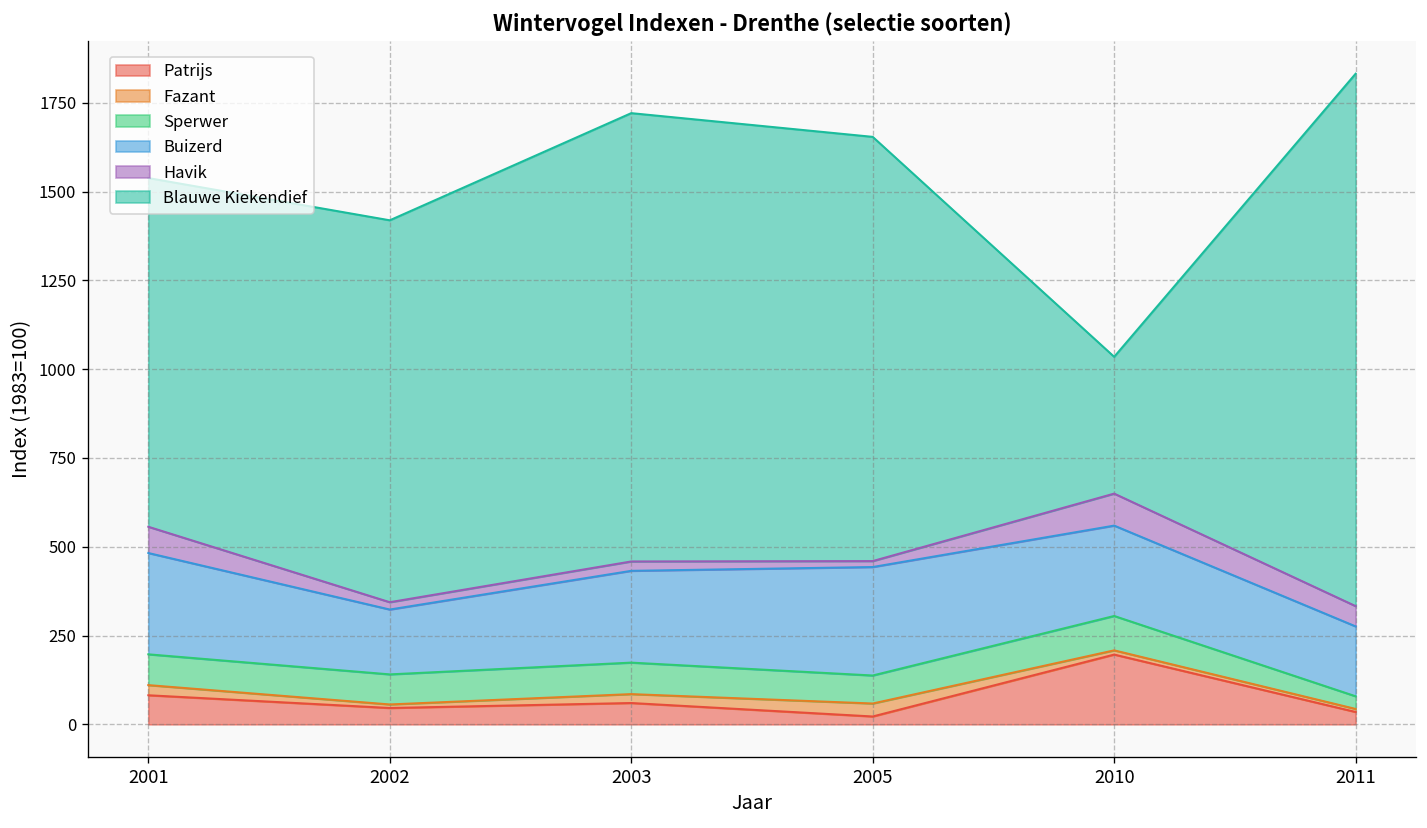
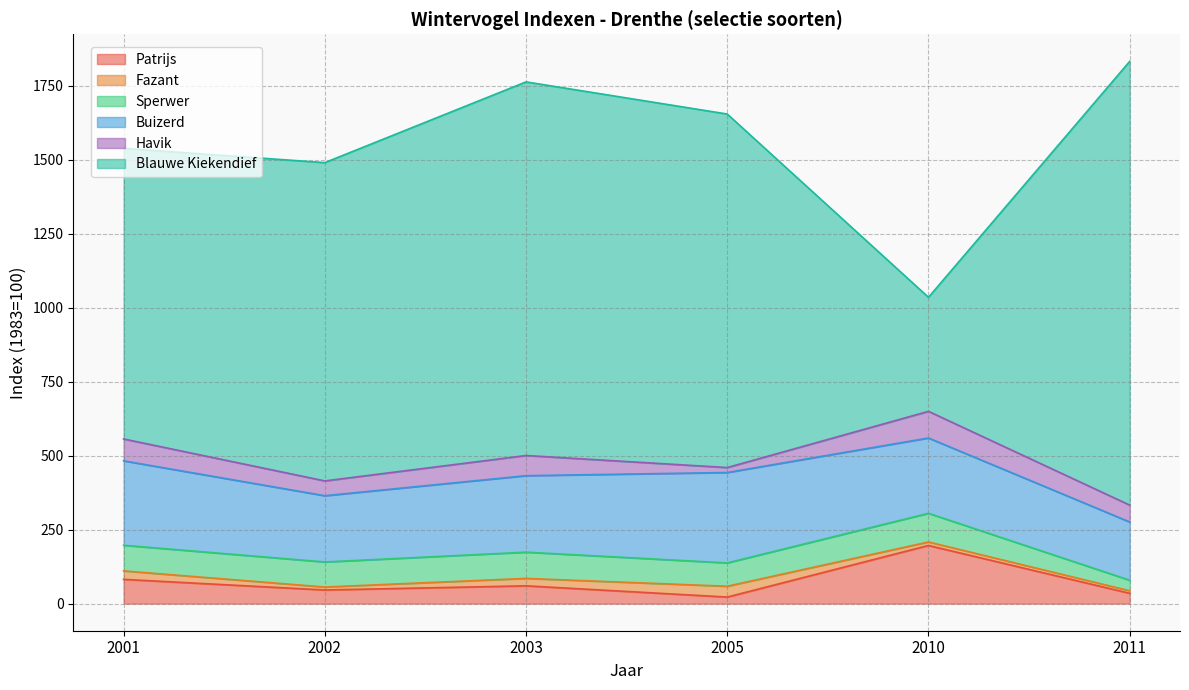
Buizerd, 2002: 180 -> 220
Havik, 2002: 20 -> 50
Havik, 2003: 30 -> 70
